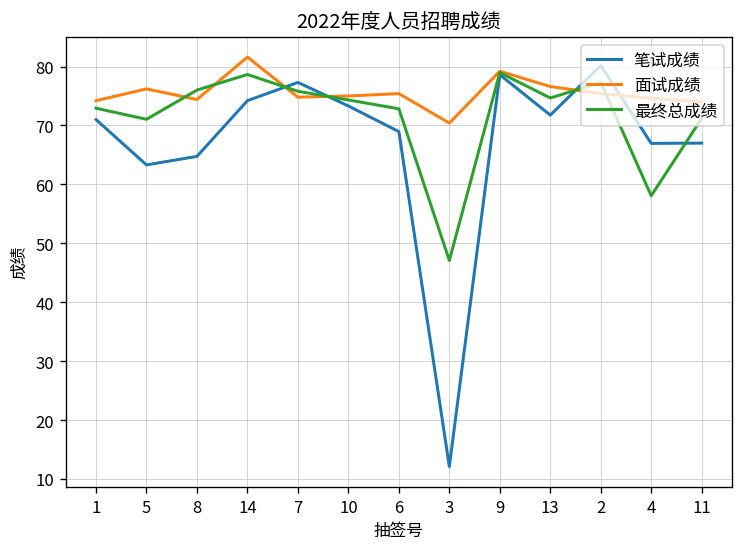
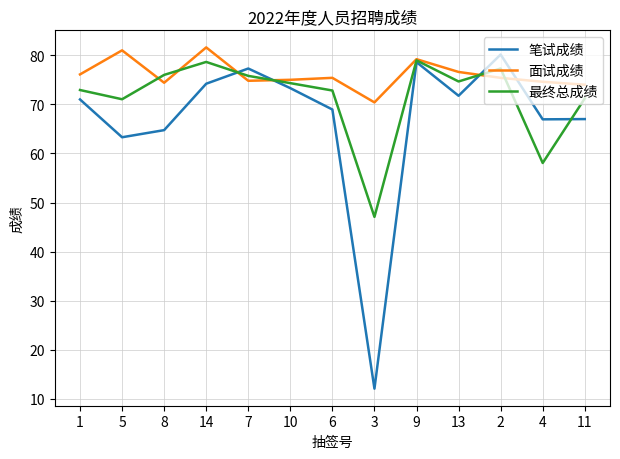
面试成绩, 1: 74 -> 76
面试成绩, 5: 76 -> 81
